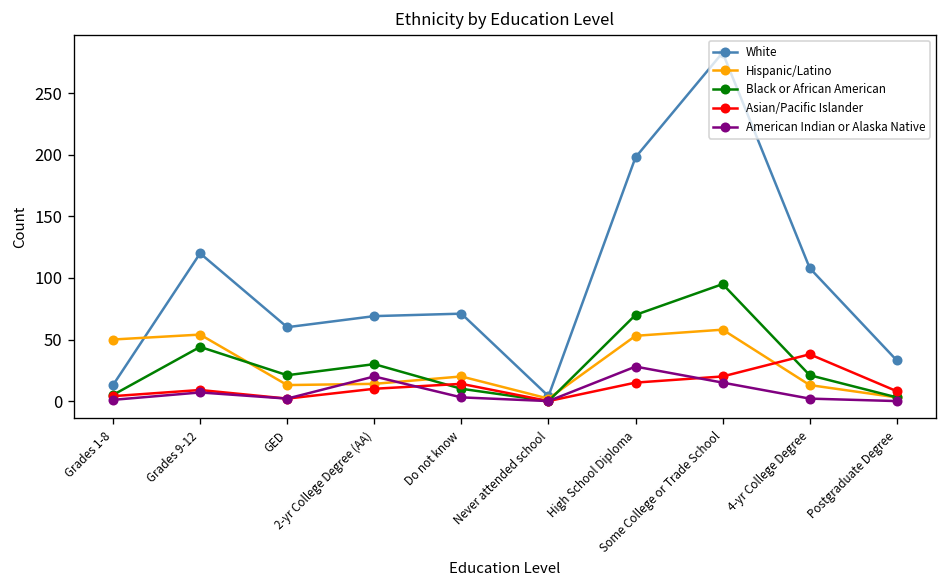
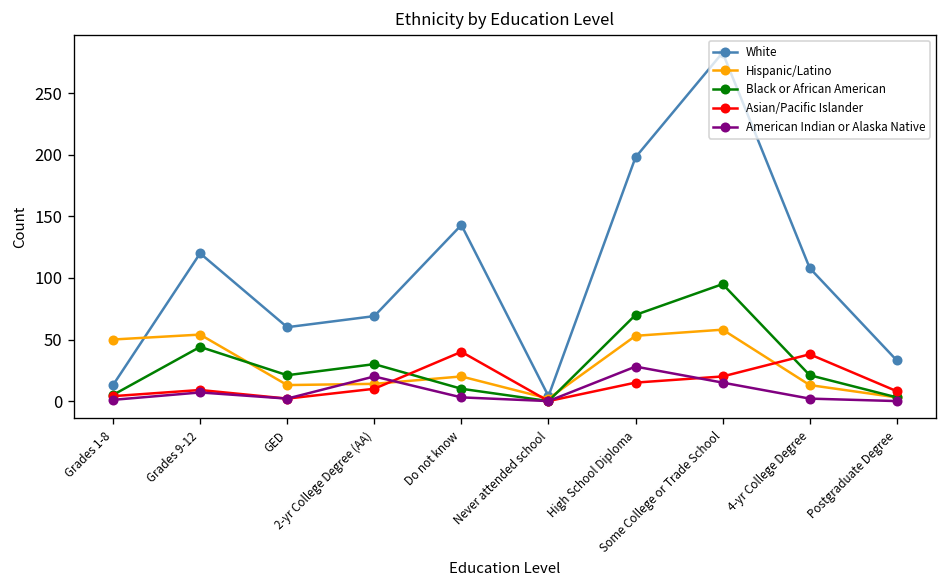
White, Do not know: 71 -> 143
Asian/Pacific Islander, Do not know: 14 -> 40
